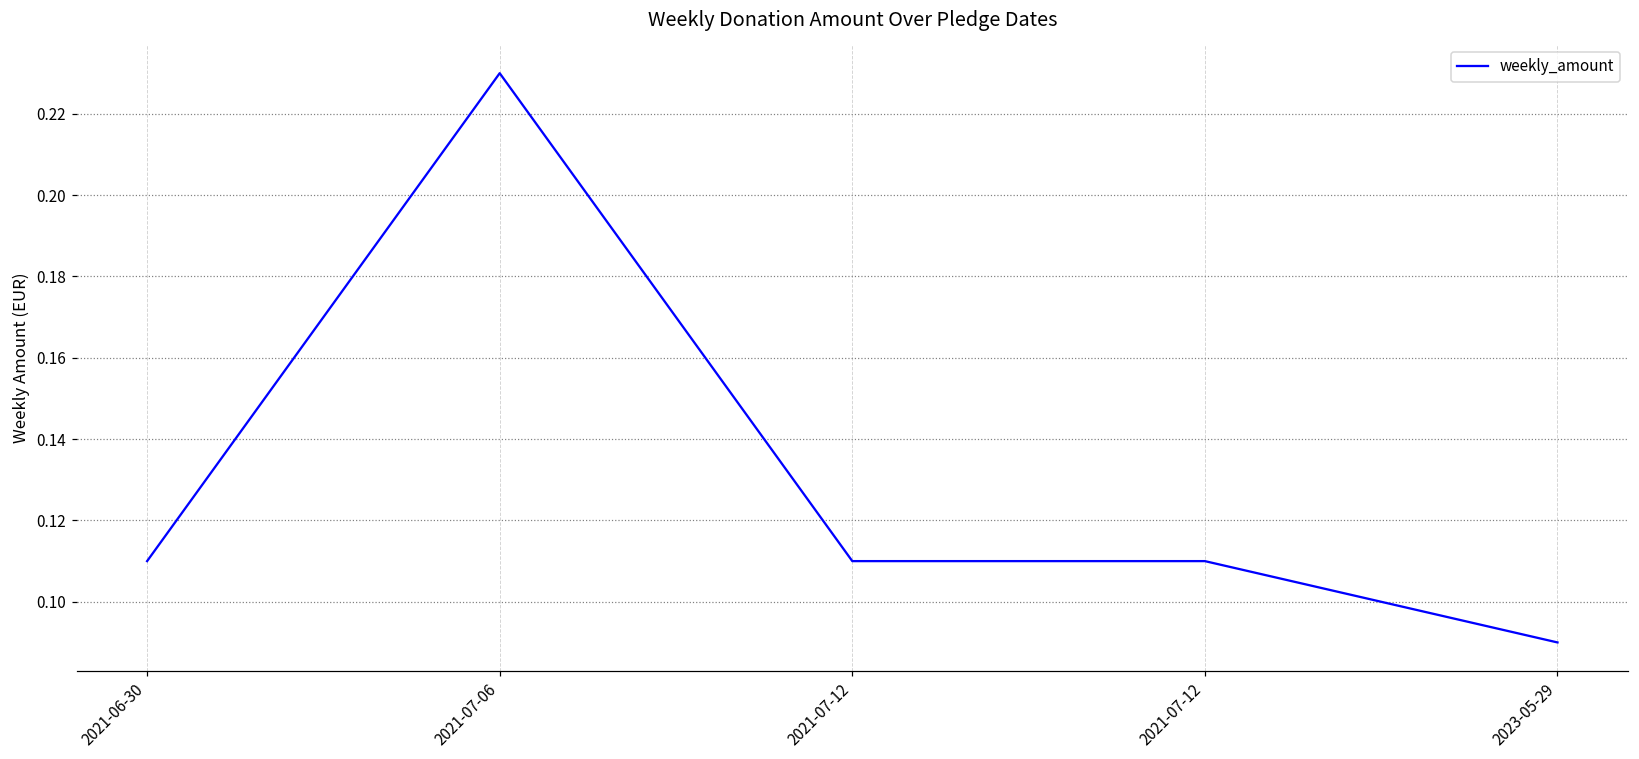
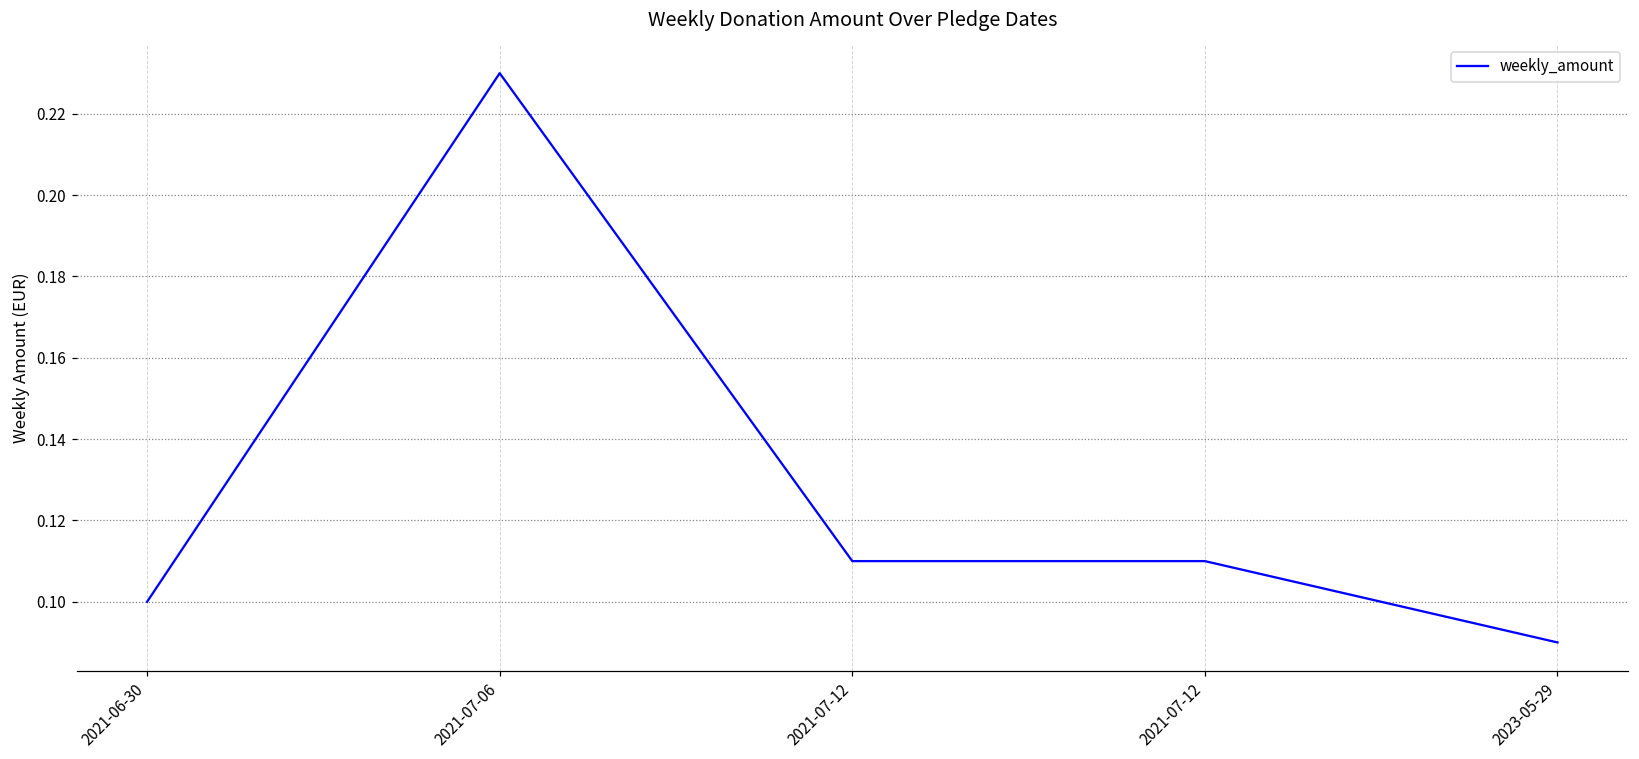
2021-06-30: 0.11 -> 0.10
